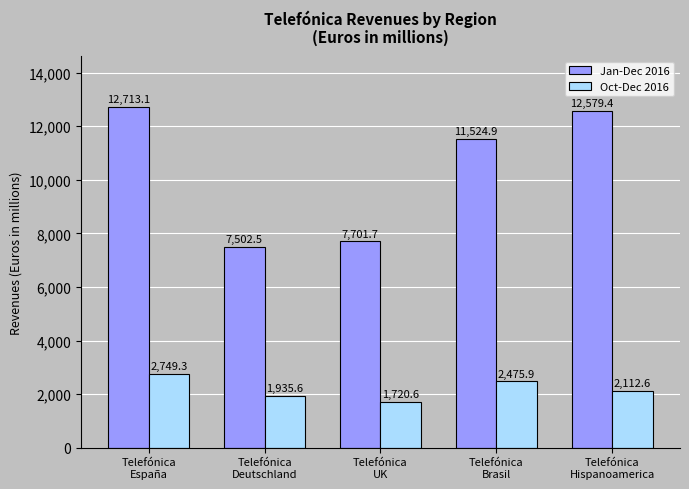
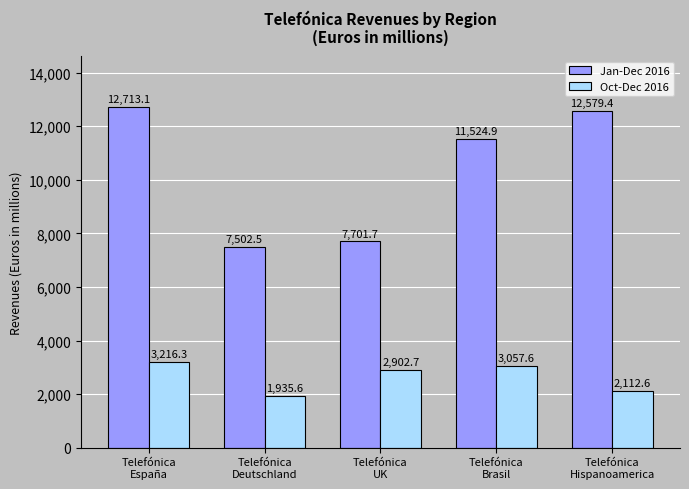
Oct-Dec 2016, Telefónica España: 2,749.3 -> 3,216.3
Oct-Dec 2016, Telefónica UK: 1,720.6 -> 2,902.7
Oct-Dec 2016, Telefónica Brasil: 2,475.9 -> 3,057.6
